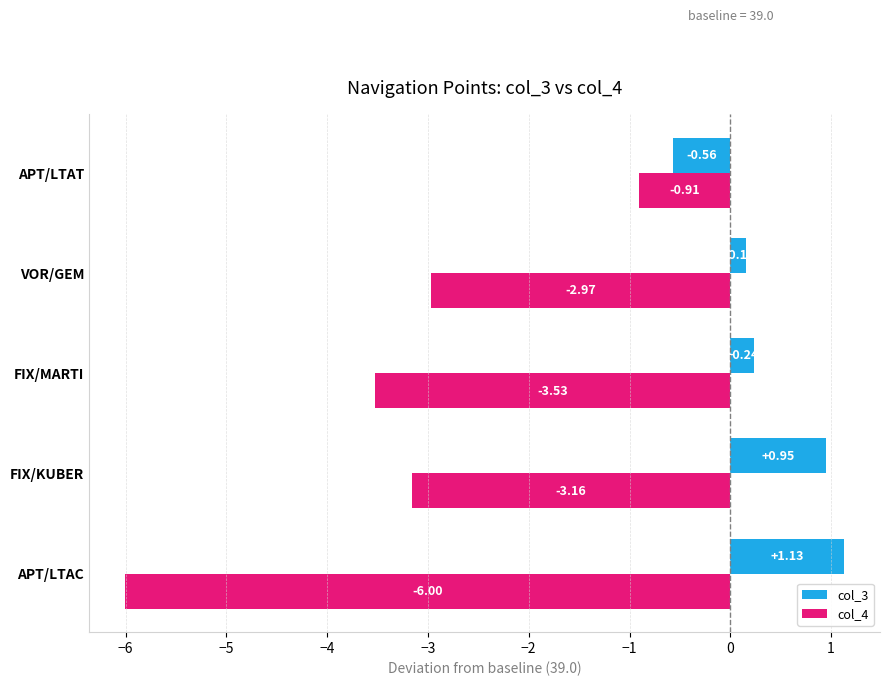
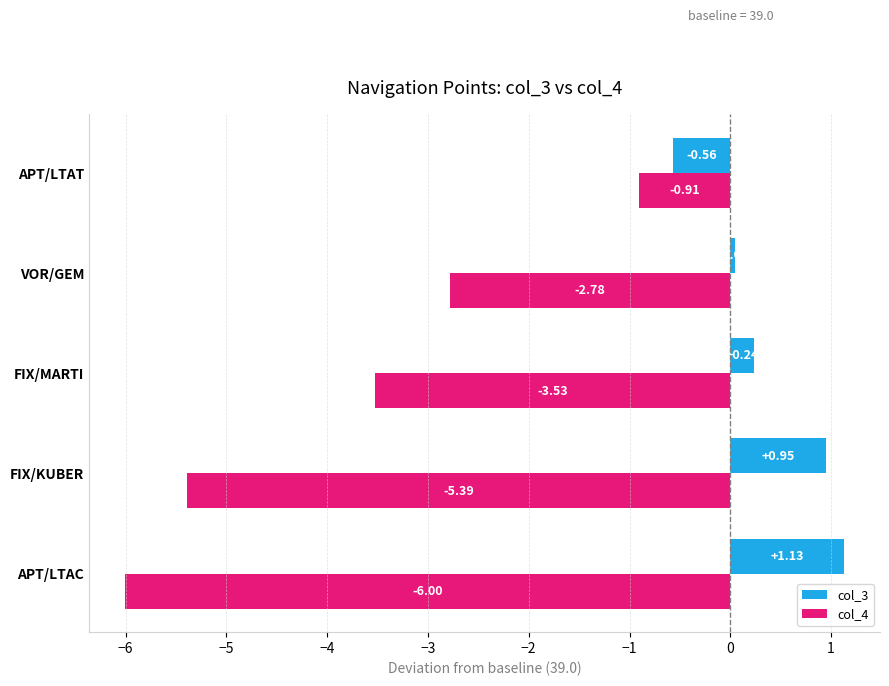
col_3, VOR/GEM: 0.16 -> 0.04
col_4, VOR/GEM: -2.97 -> -2.78
col_4, FIX/KUBER: -3.16 -> -5.39
